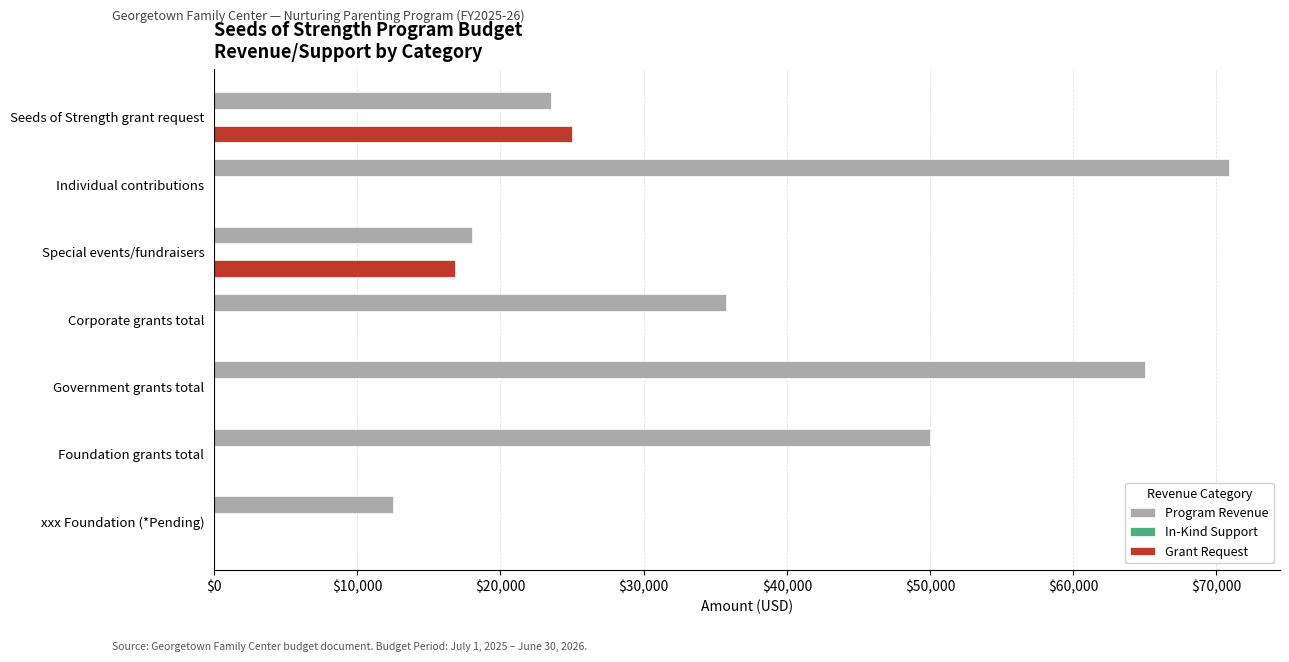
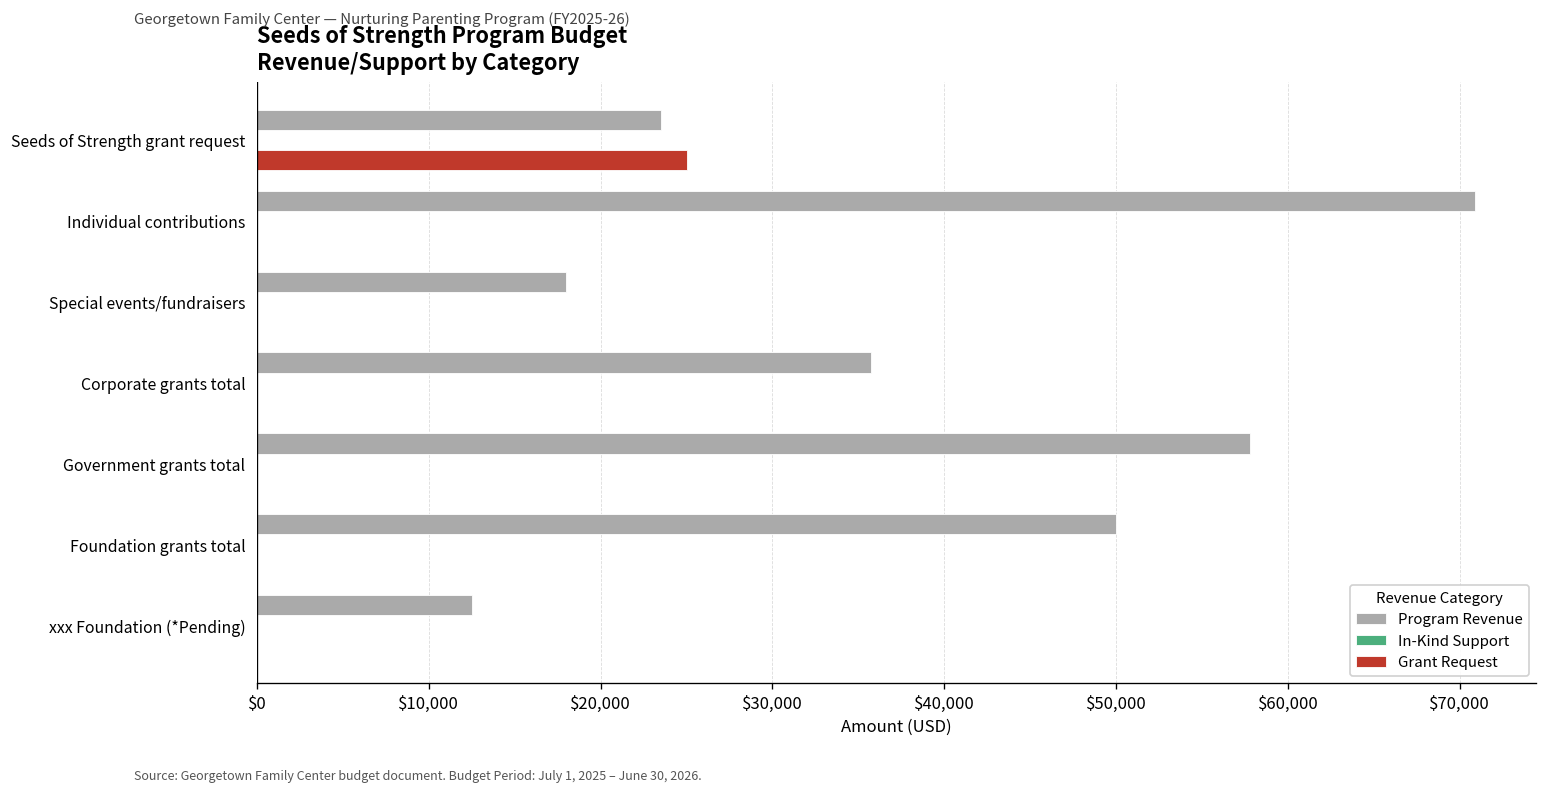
Grant Request, Special events/fundraisers: $16,800 -> $0
Program Revenue, Government grants total: $65,000 -> $57,800
